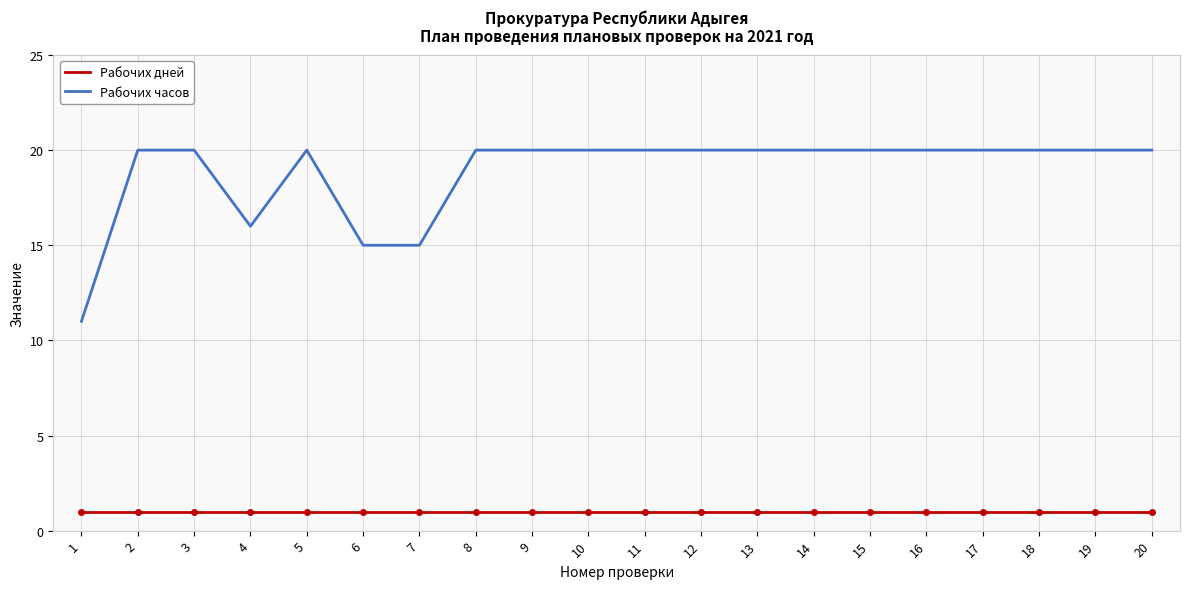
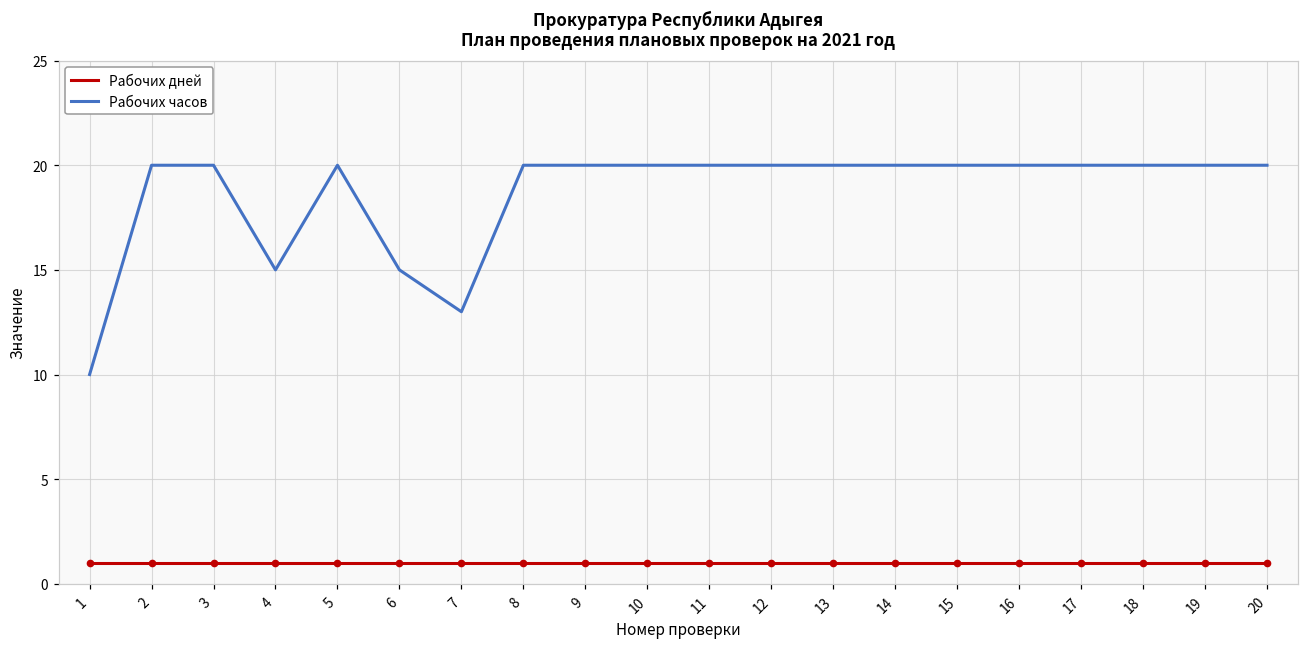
Рабочих часов, 1: 11 -> 10
Рабочих часов, 4: 16 -> 15
Рабочих часов, 7: 15 -> 13
